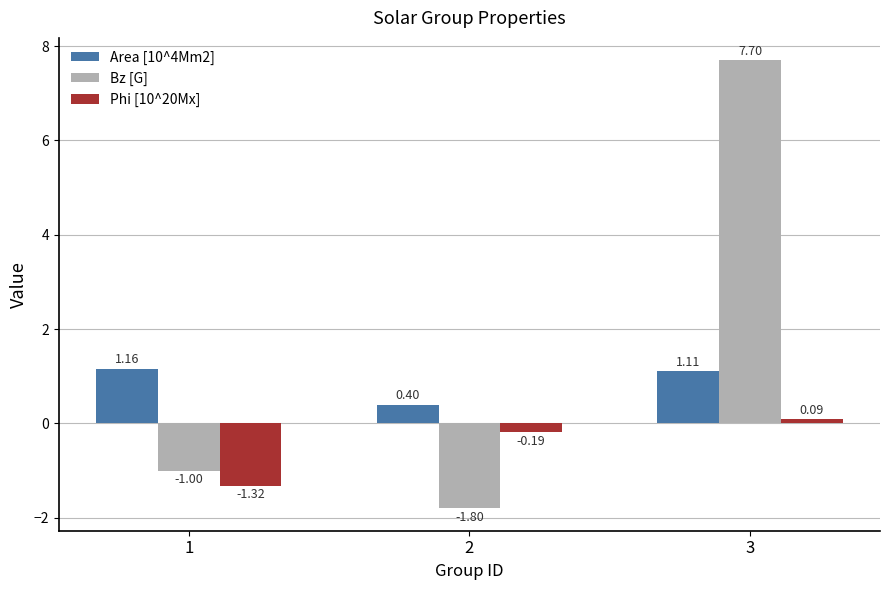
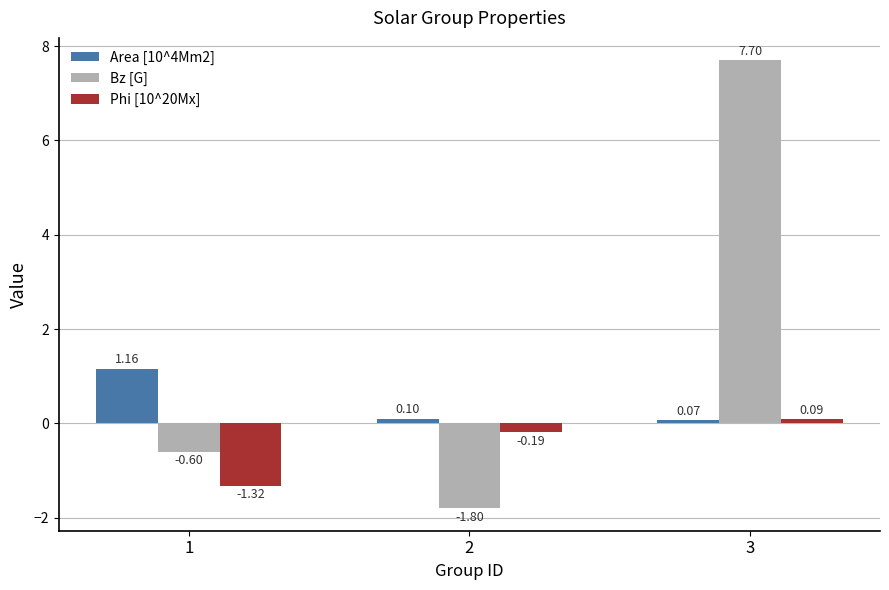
Bz [G], 1: -1.00 -> -0.60
Area [10^4Mm2], 2: 0.40 -> 0.10
Area [10^4Mm2], 3: 1.11 -> 0.07
